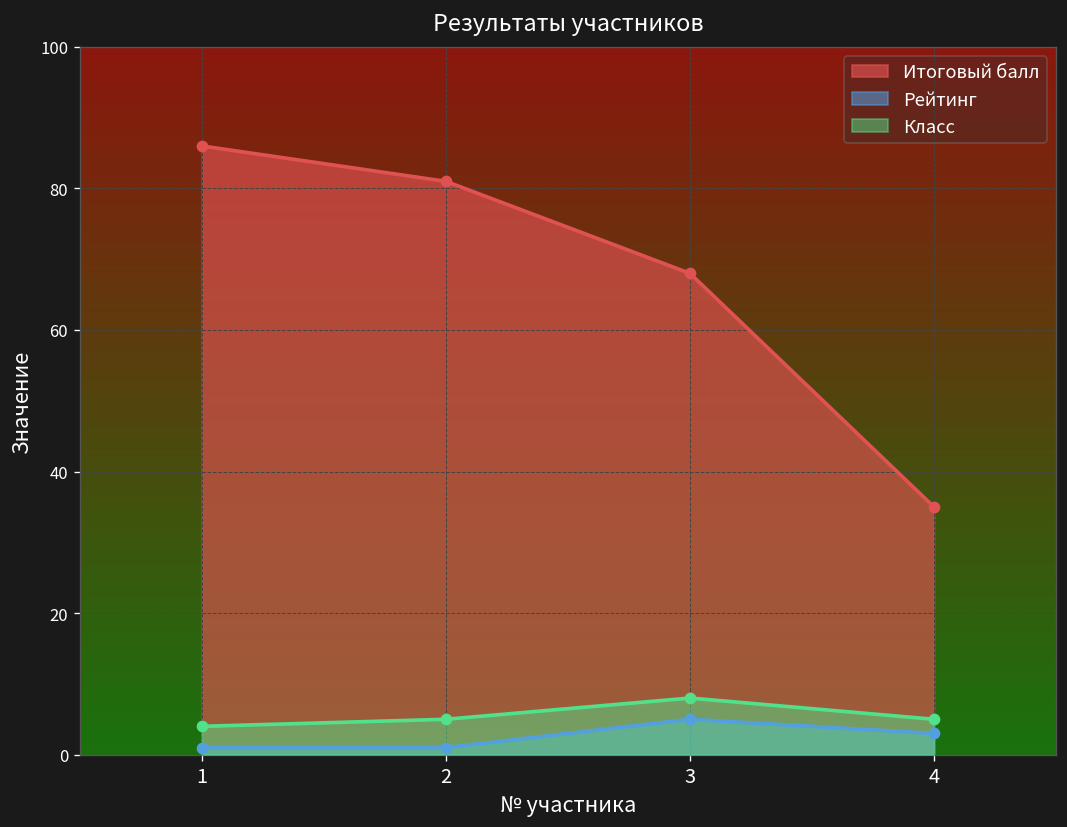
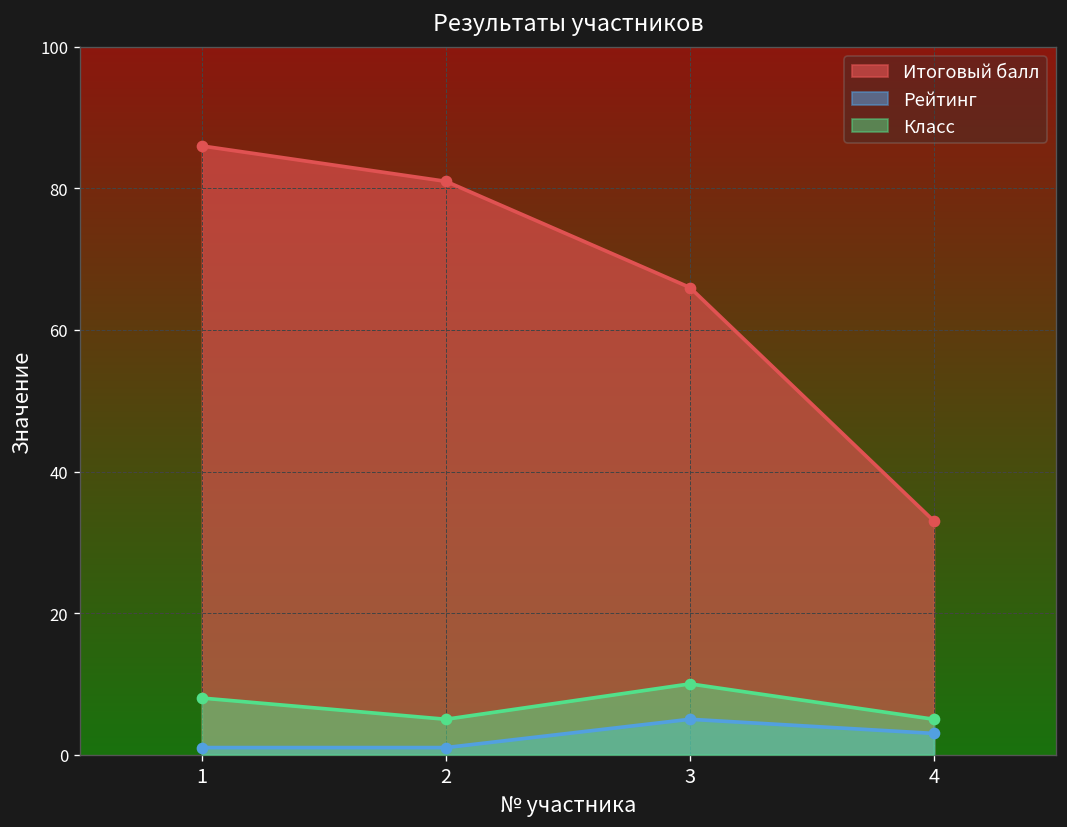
Класс, 1: 4 -> 8
Итоговый балл, 3: 68 -> 66
Класс, 3: 8 -> 10
Итоговый балл, 4: 35 -> 33
